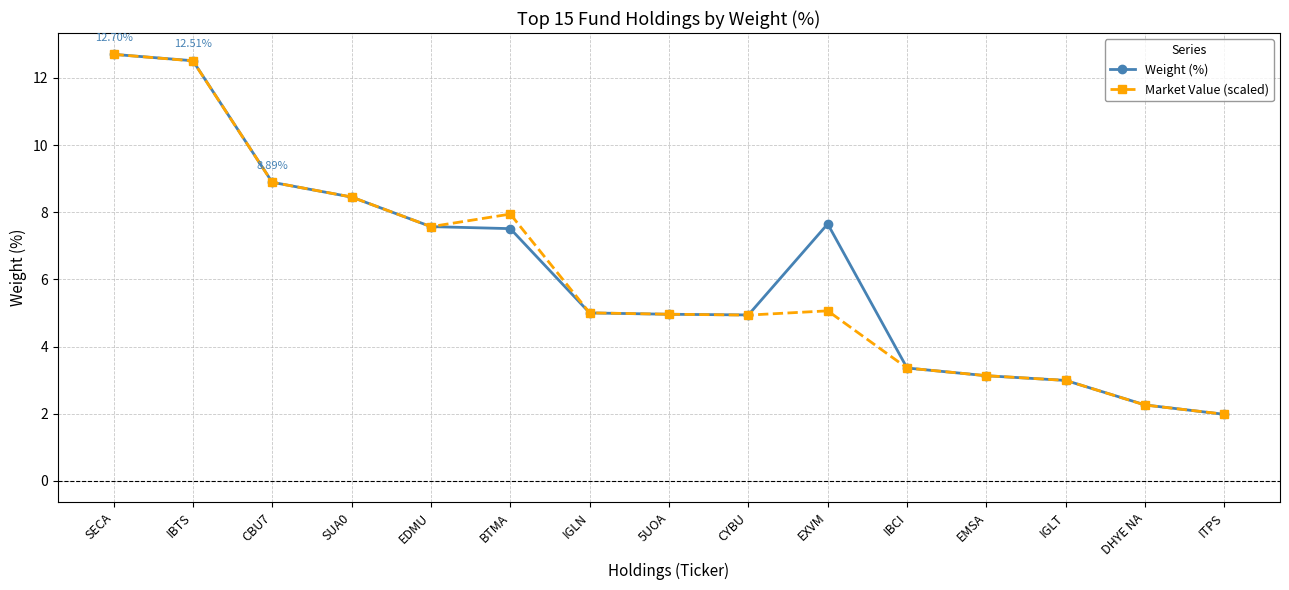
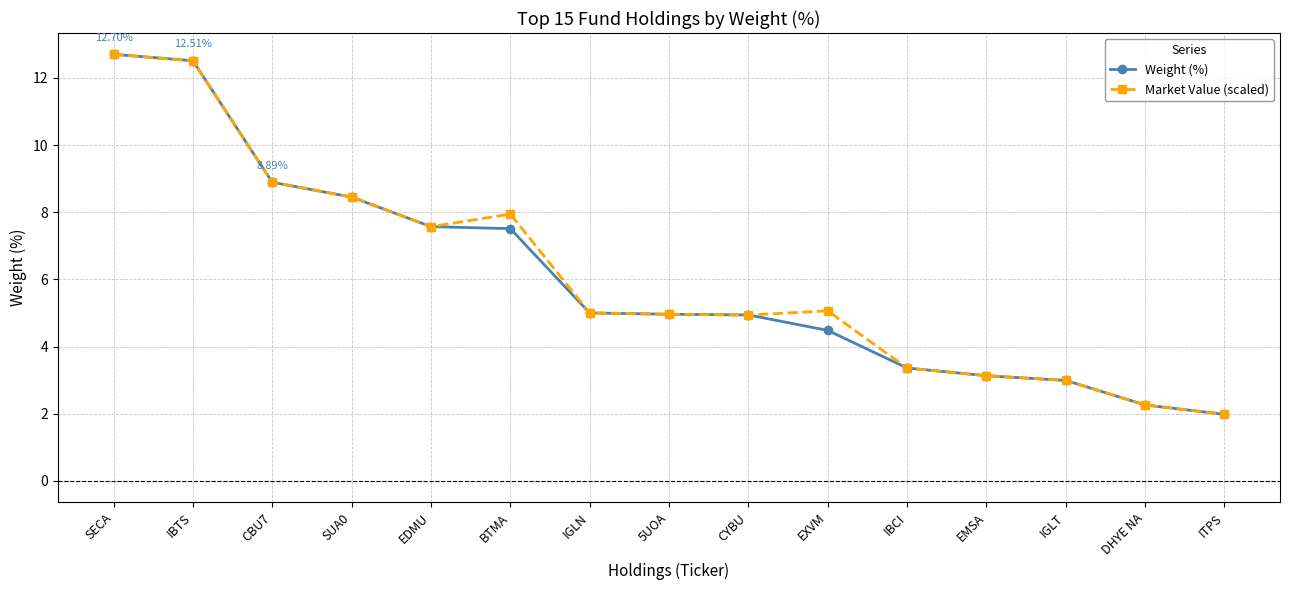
Weight (%), EXVM: 7.7 -> 4.5
